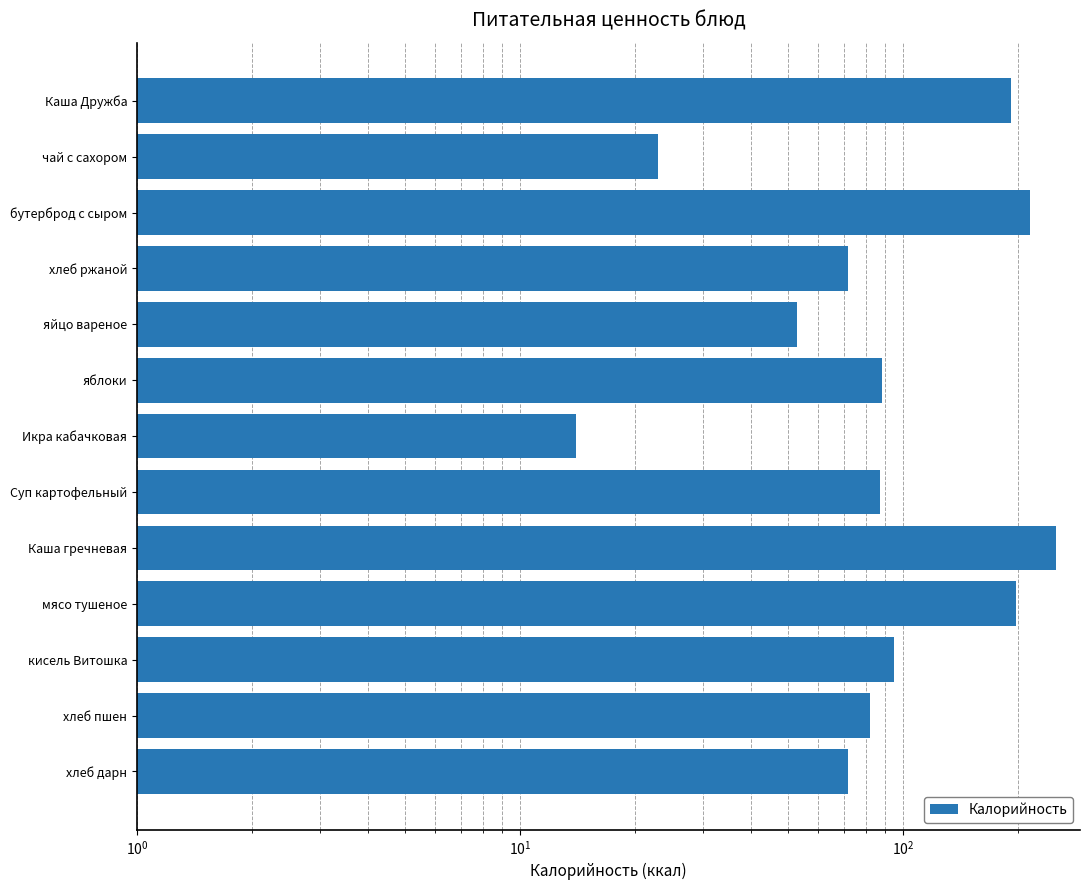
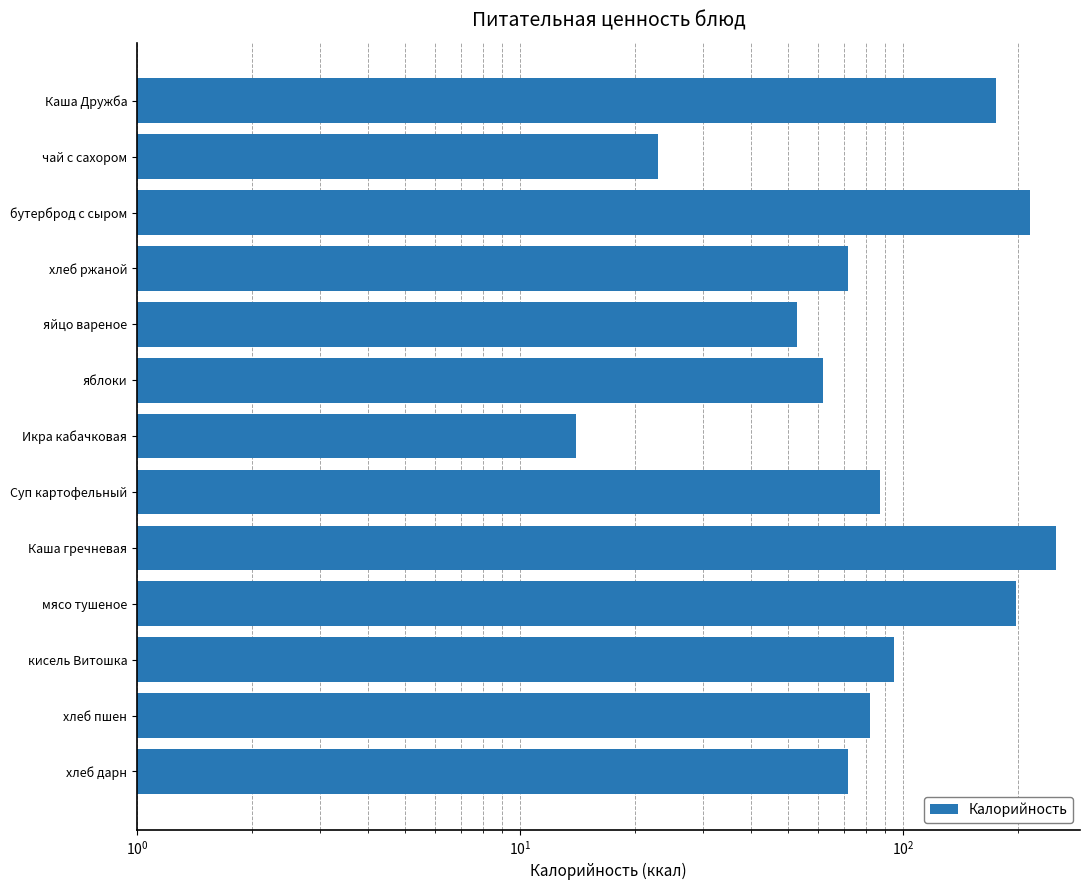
Каша Дружба: 190 -> 180
яблоки: 88 -> 62
